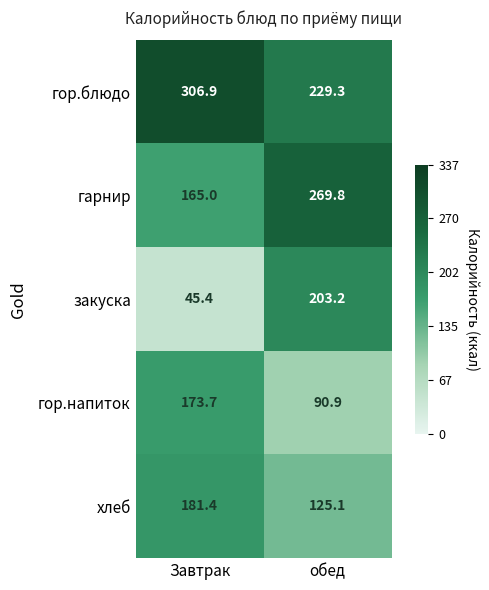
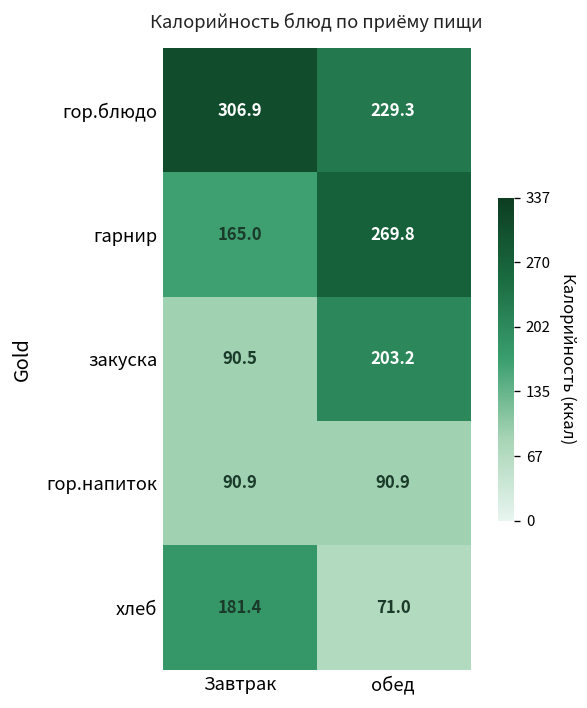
закуска, Завтрак: 45.4 -> 90.5
гор.напиток, Завтрак: 173.7 -> 90.9
хлеб, обед: 125.1 -> 71.0
